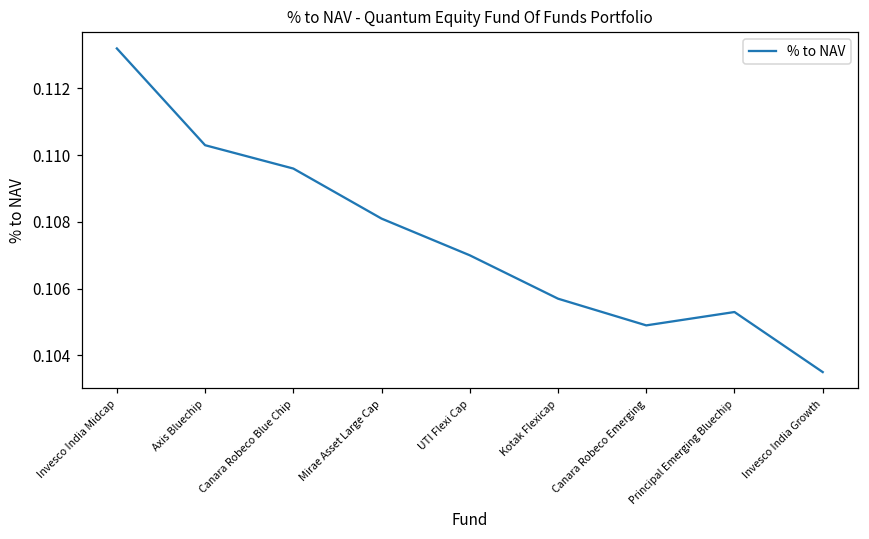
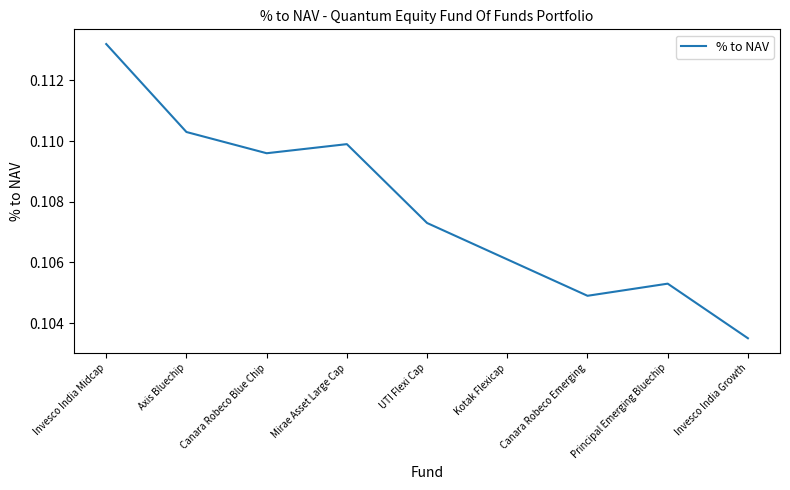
Mirae Asset Large Cap: 0.1081 -> 0.1099
UTI Flexi Cap: 0.1070 -> 0.1073
Kotak Flexicap: 0.1057 -> 0.1061
